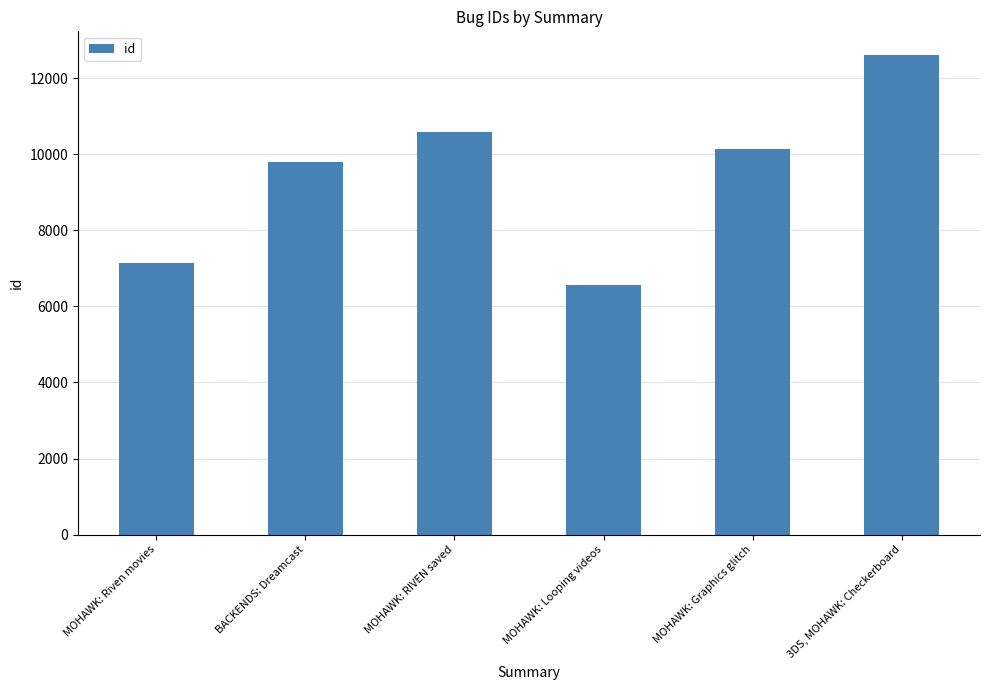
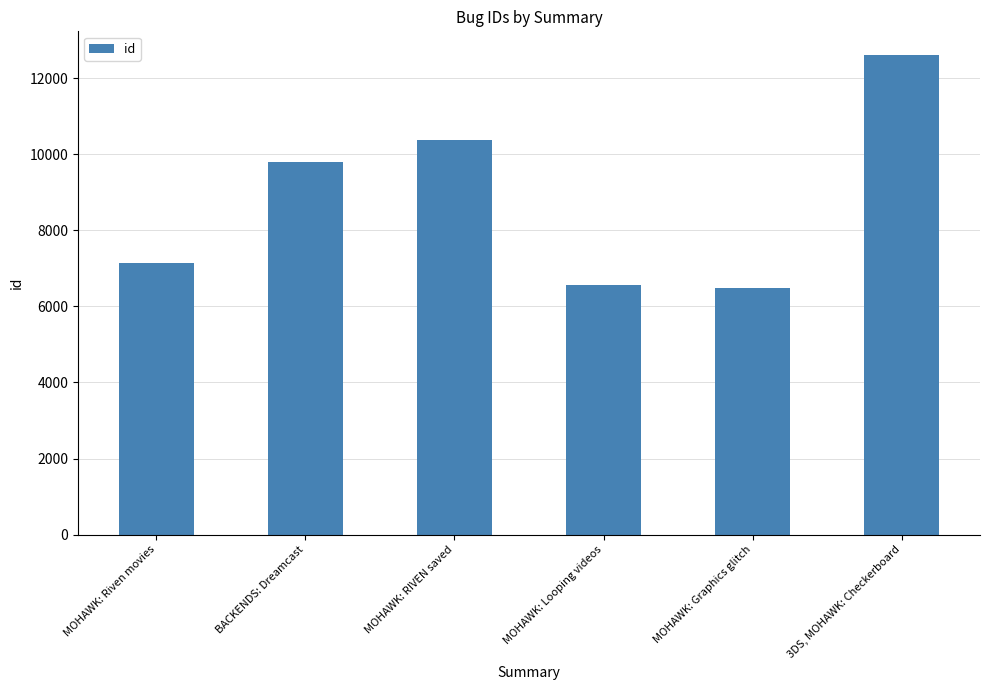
MOHAWK: RIVEN saved: 10600 -> 10400
MOHAWK: Graphics glitch: 10100 -> 6500
